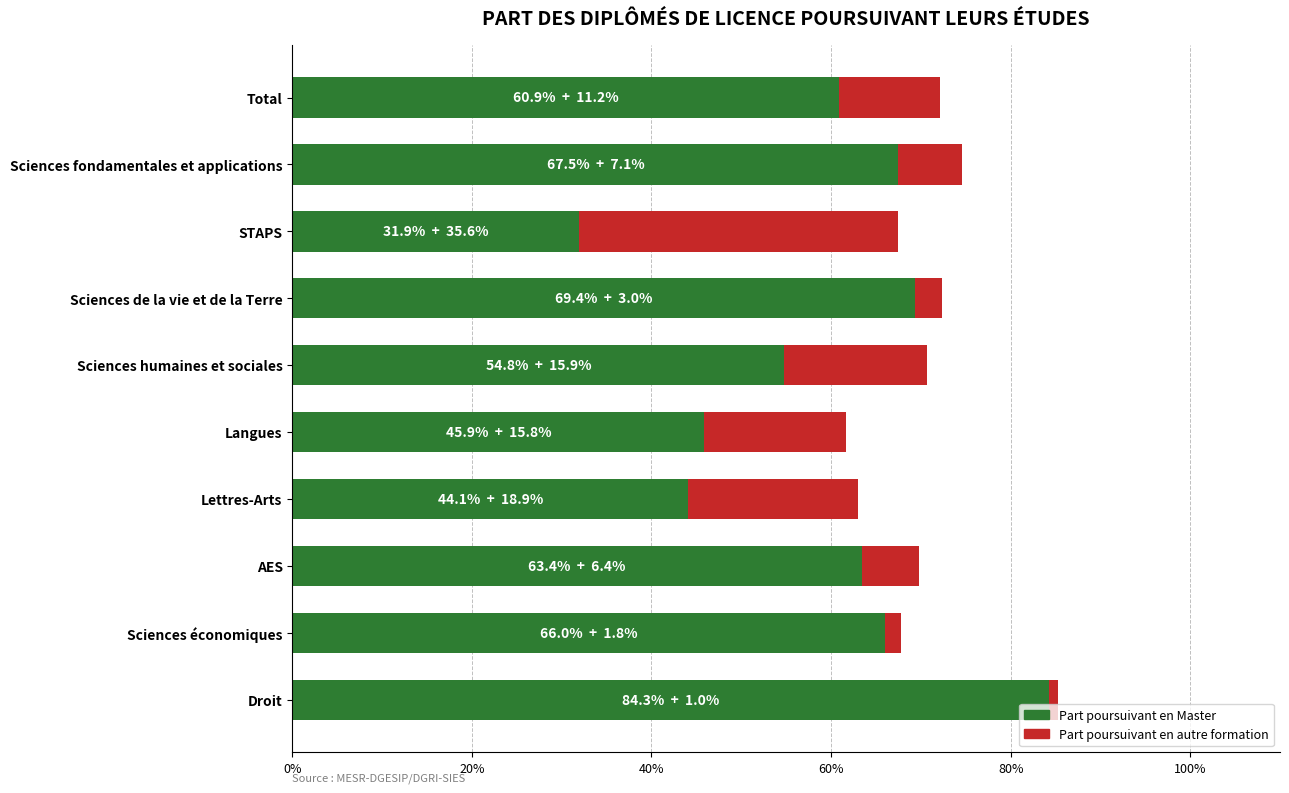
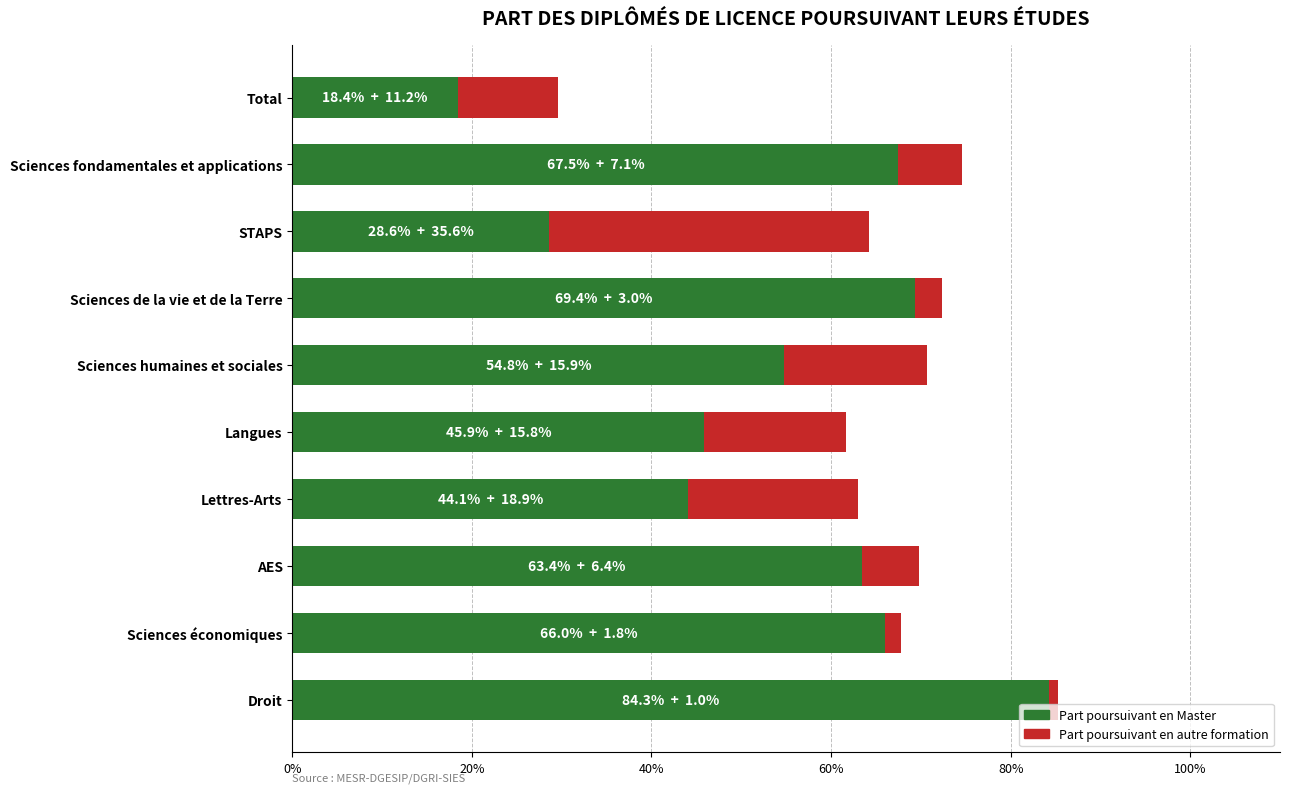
Part poursuivant en Master, Total: 60.9% -> 18.4%
Part poursuivant en Master, STAPS: 31.9% -> 28.6%
